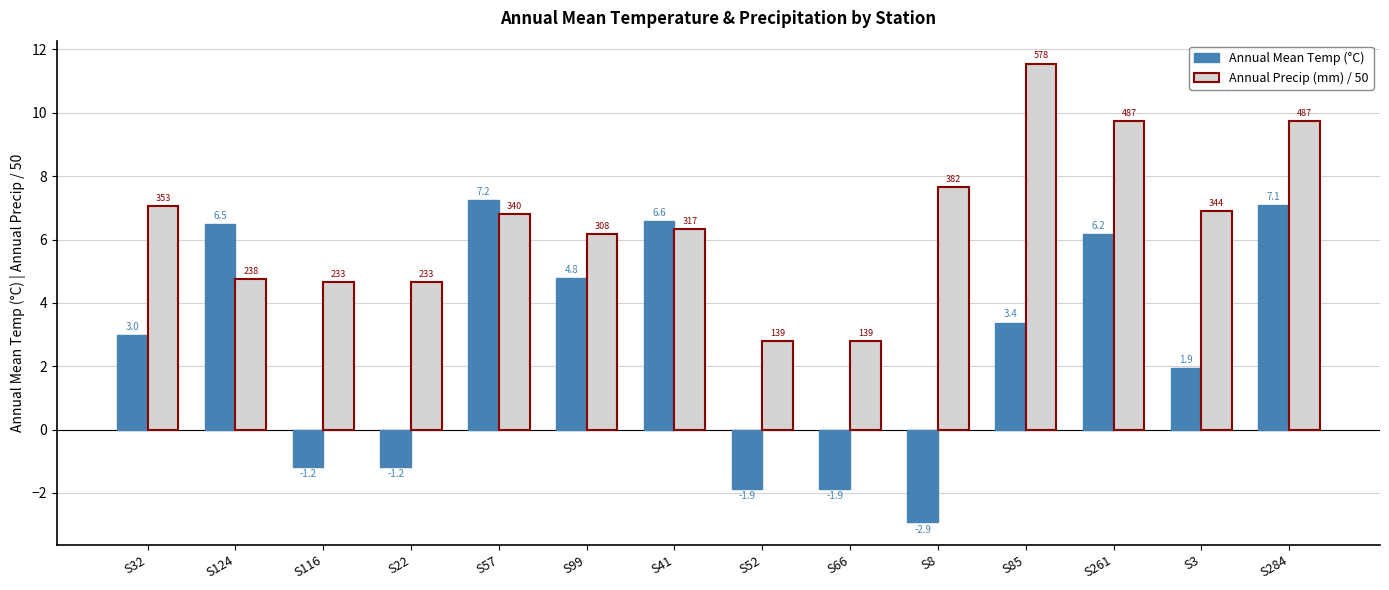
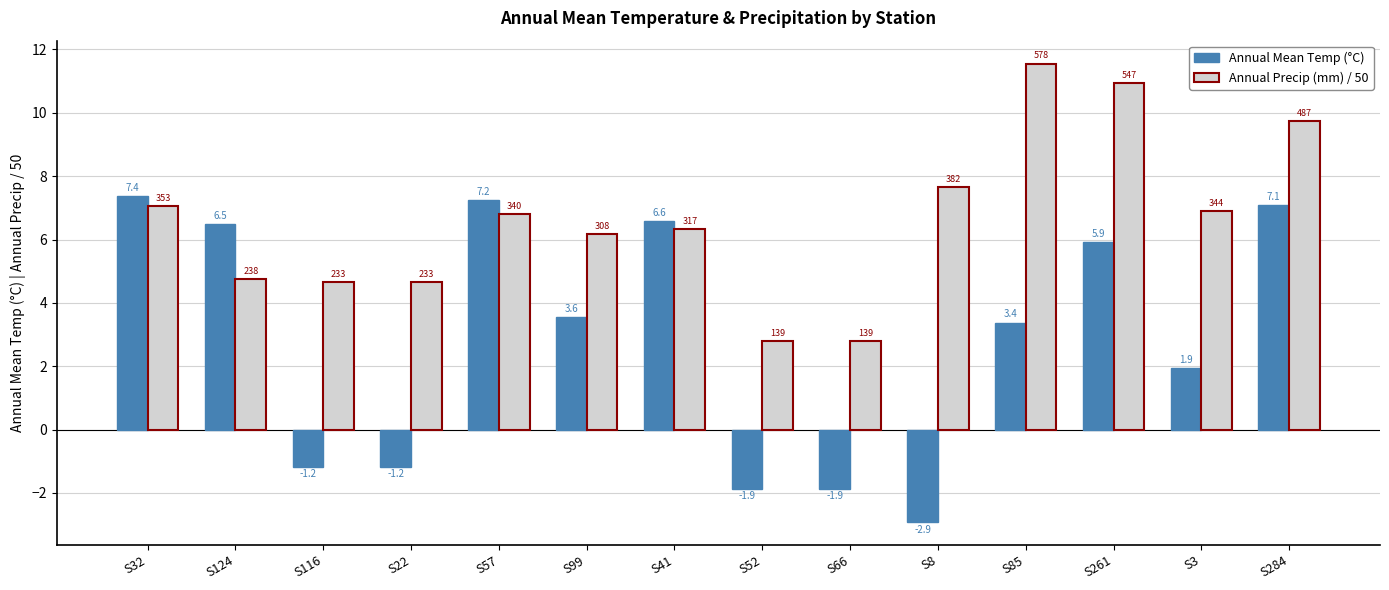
Annual Mean Temp (°C), S32: 3.0 -> 7.4
Annual Mean Temp (°C), S99: 4.8 -> 3.6
Annual Mean Temp (°C), S261: 6.2 -> 5.9
Annual Precip (mm) / 50, S261: 487 -> 547
